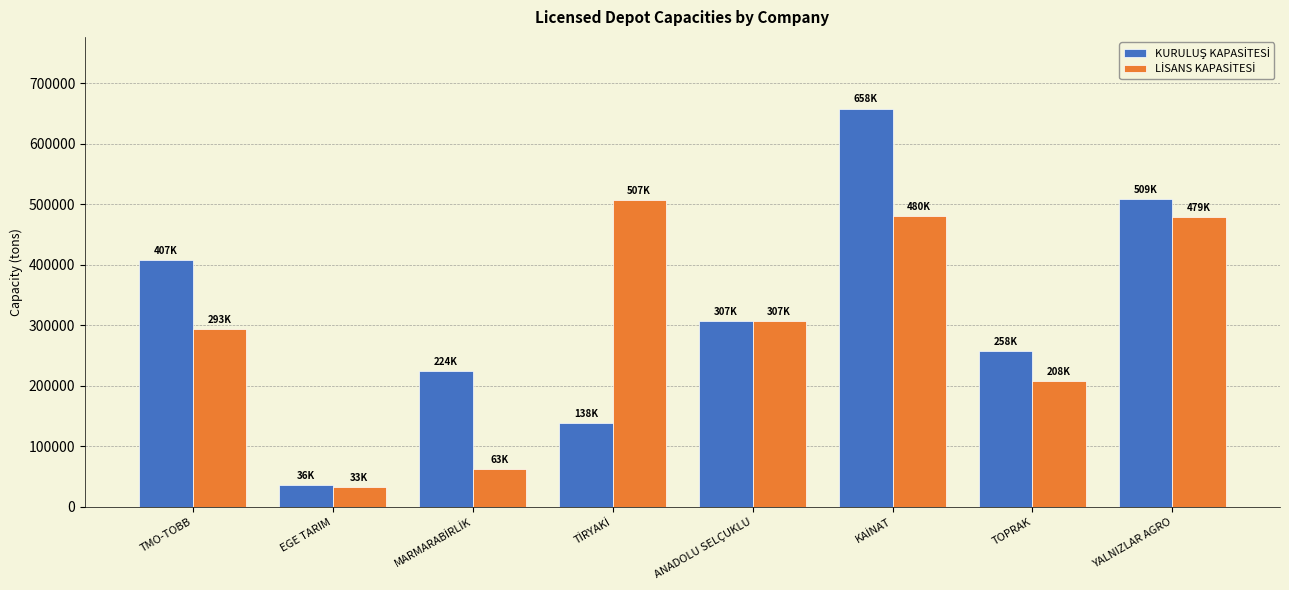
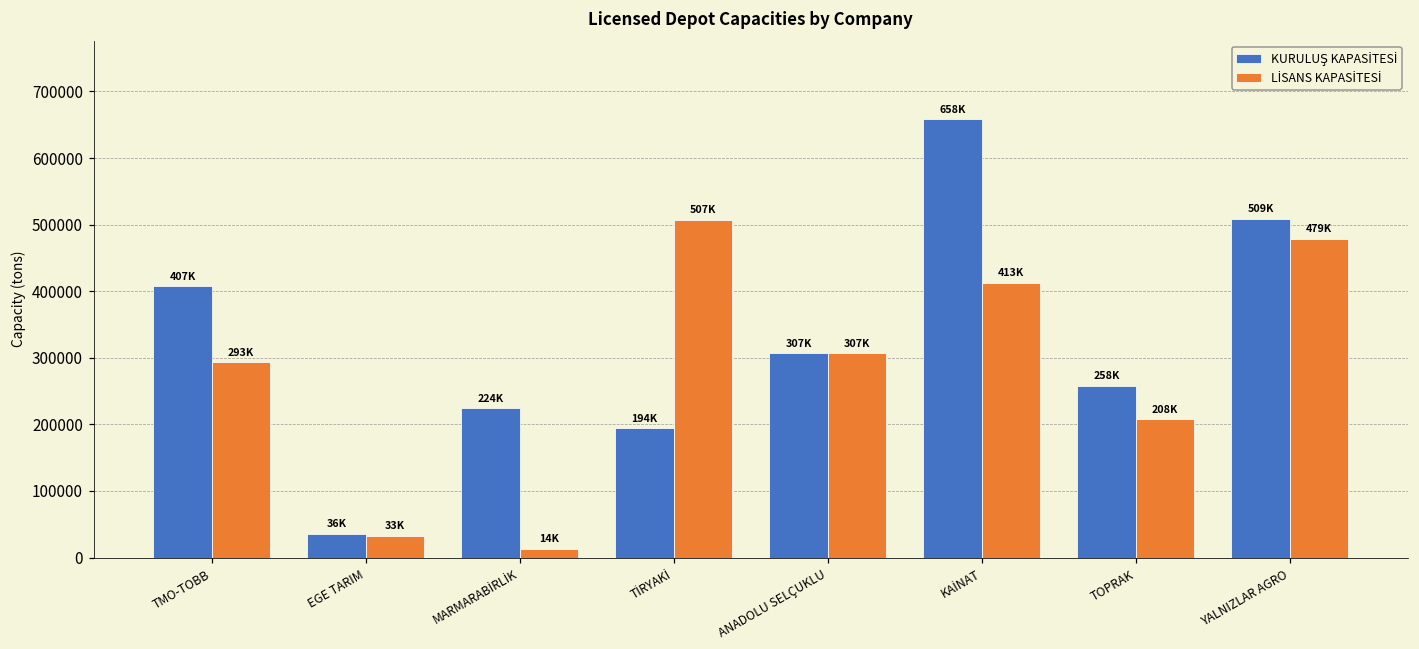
LİSANS KAPASİTESİ, MARMARABİRLİK: 63K -> 14K
KURULUŞ KAPASİTESİ, TİRYAKİ: 138K -> 194K
LİSANS KAPASİTESİ, KAİNAT: 480K -> 413K
